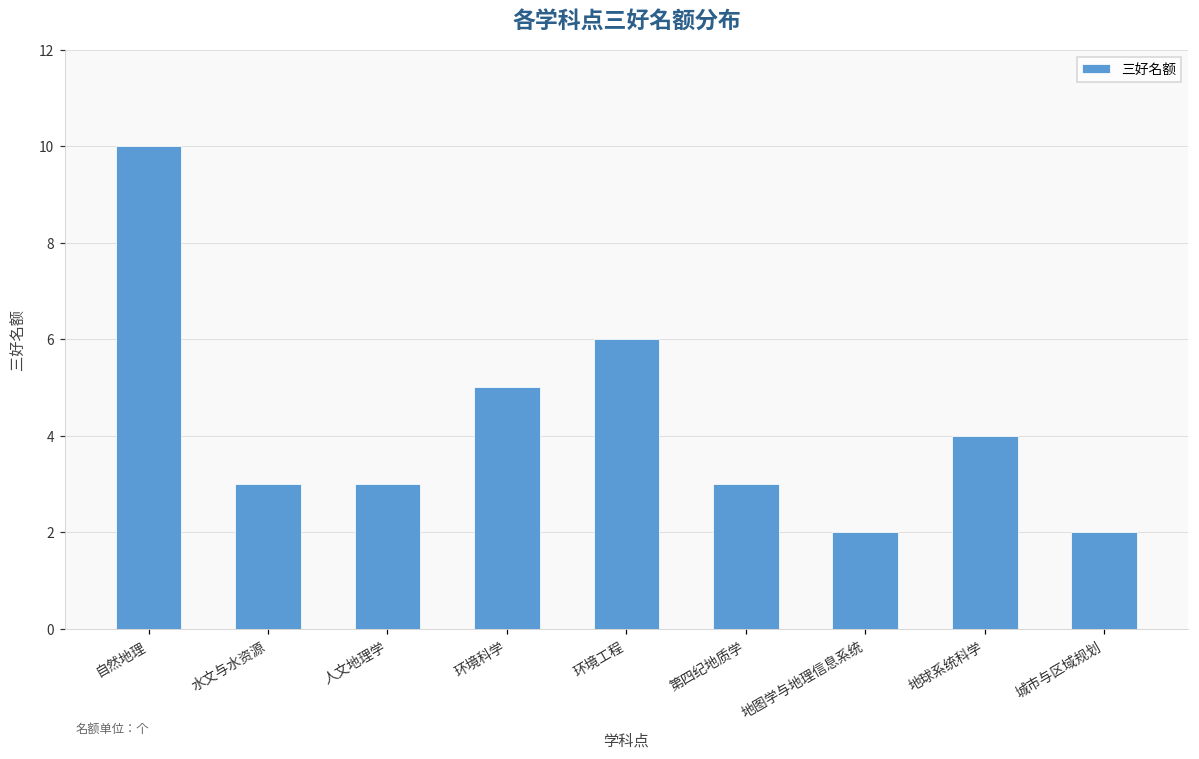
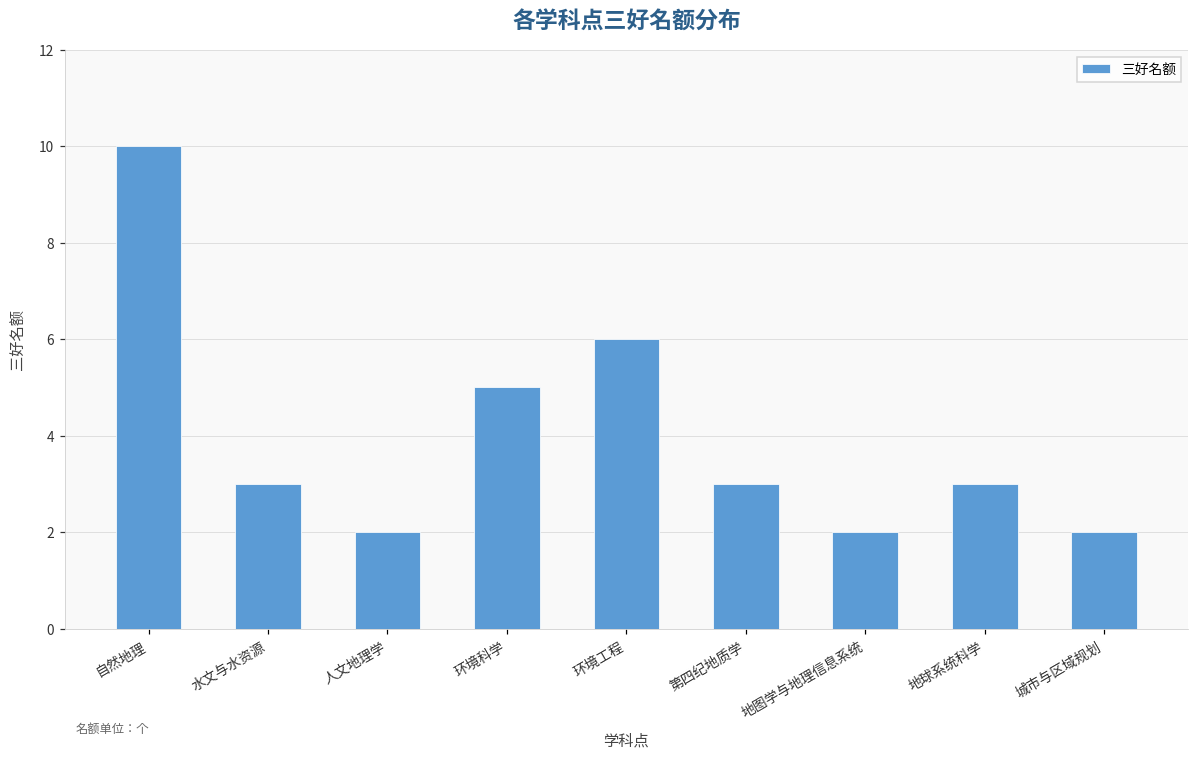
人文地理学: 3 -> 2
地球系统科学: 4 -> 3
